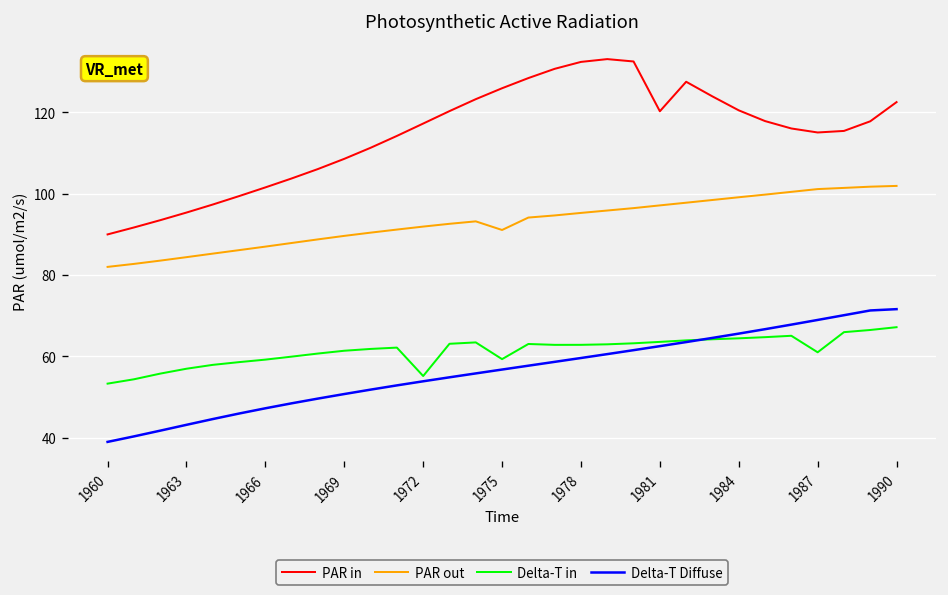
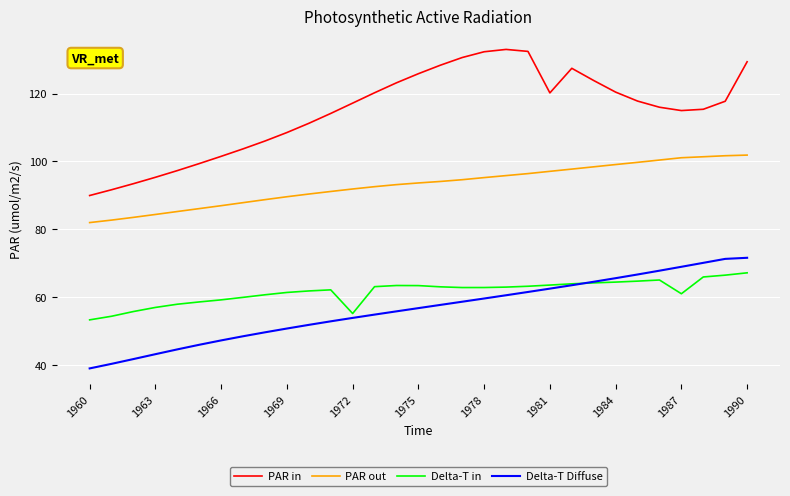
PAR out, 1975: 91 -> 94
Delta-T in, 1975: 59 -> 63
PAR in, 1990: 122 -> 129
